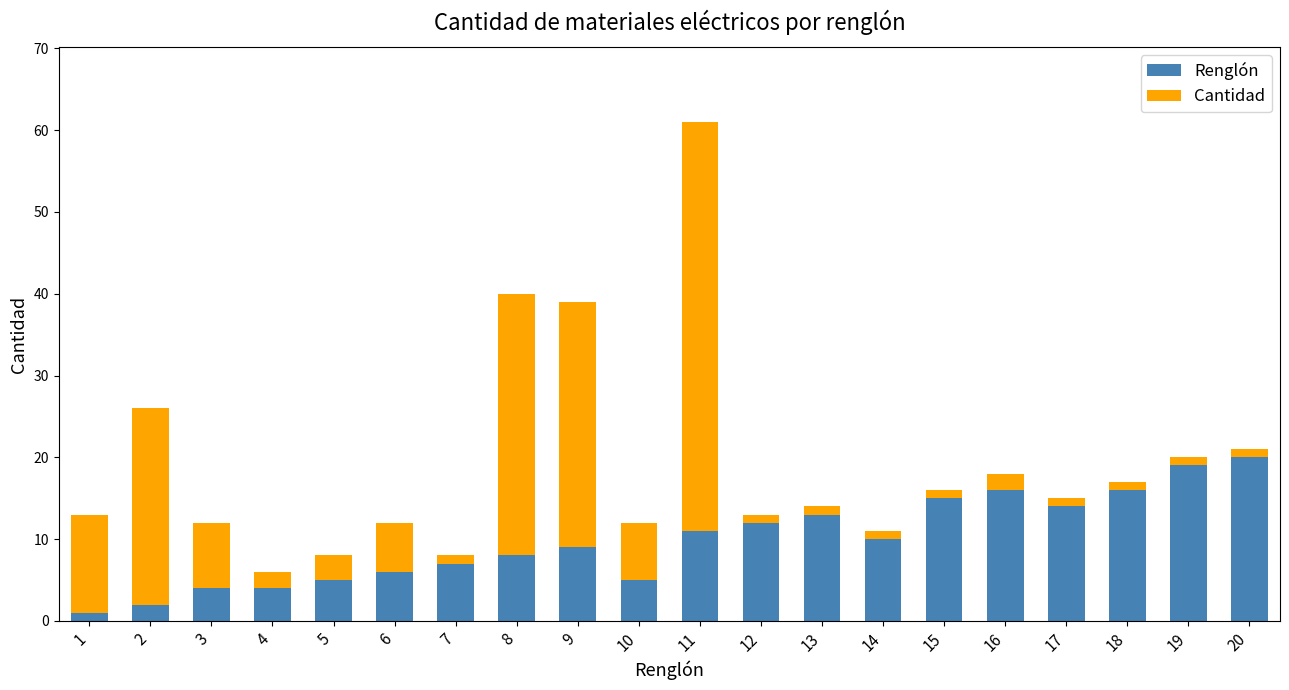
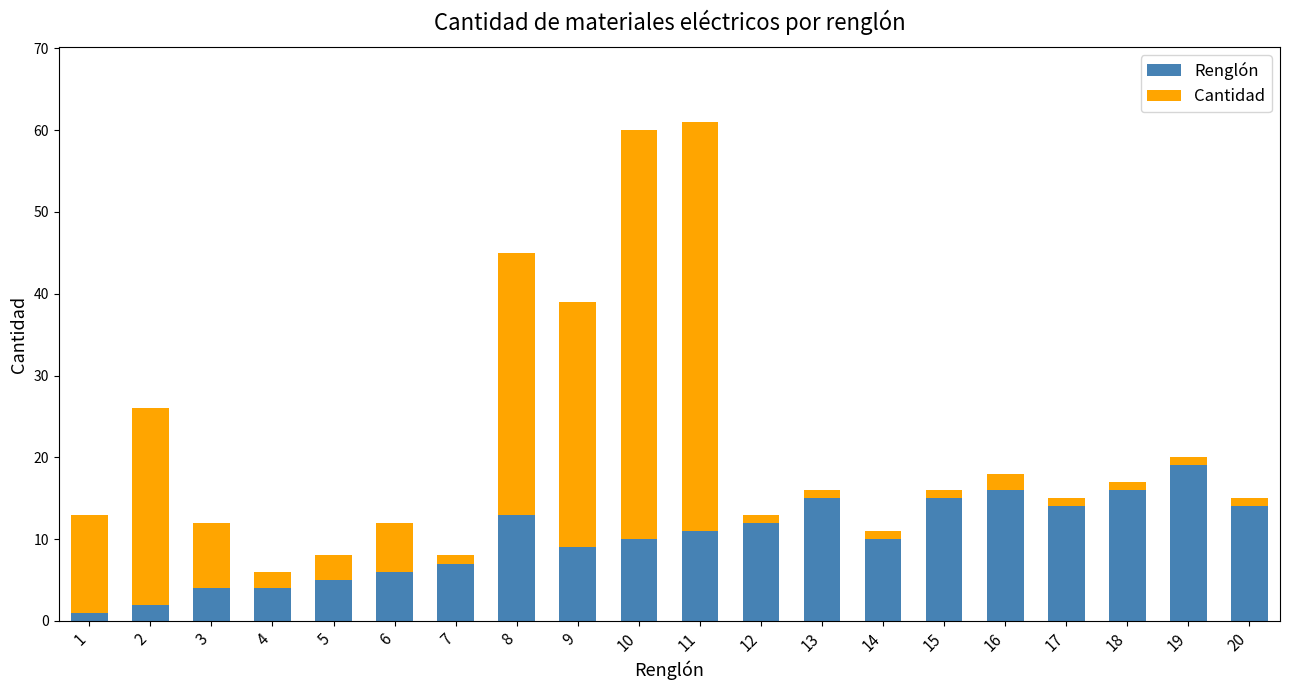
Renglón, 8: 8 -> 13
Renglón, 10: 5 -> 10
Cantidad, 10: 7 -> 50
Renglón, 13: 13 -> 15
Renglón, 20: 20 -> 14
